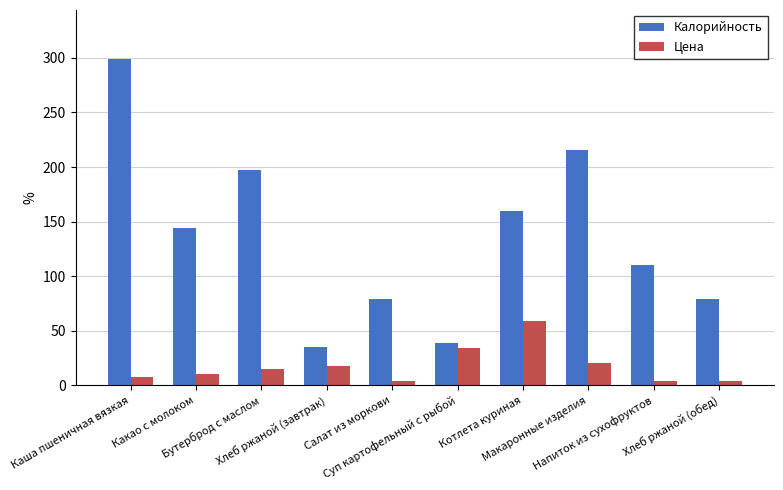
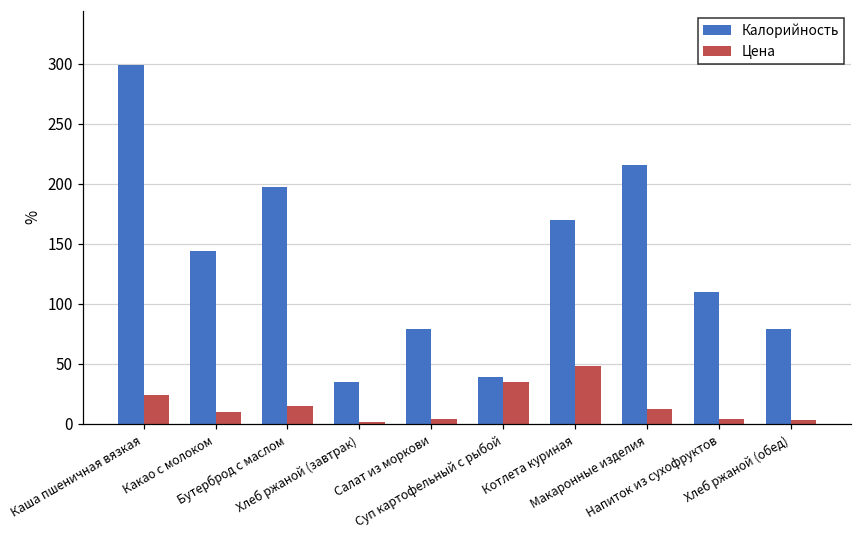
Цена, Каша пшеничная вязкая: 7 -> 24
Цена, Хлеб ржаной (завтрак): 18 -> 2
Калорийность, Котлета куриная: 160 -> 170
Цена, Котлета куриная: 59 -> 48
Цена, Макаронные изделия: 21 -> 13
